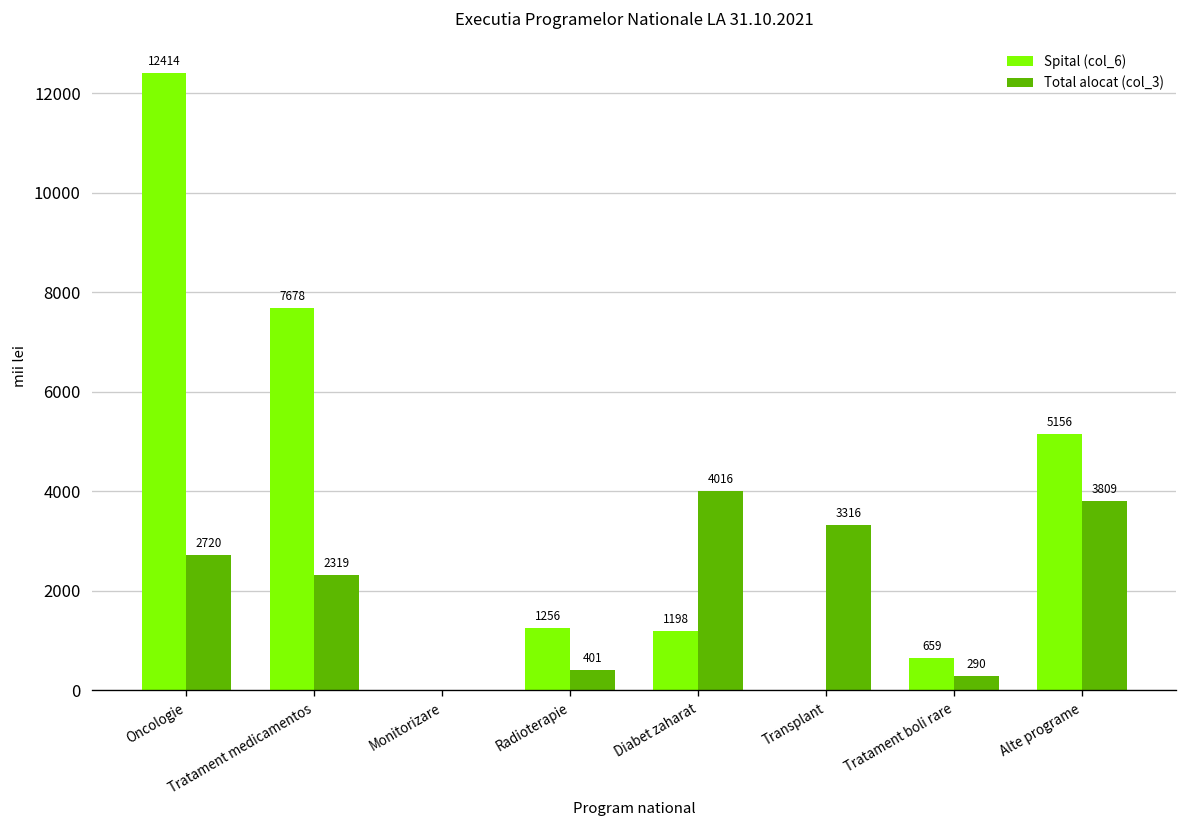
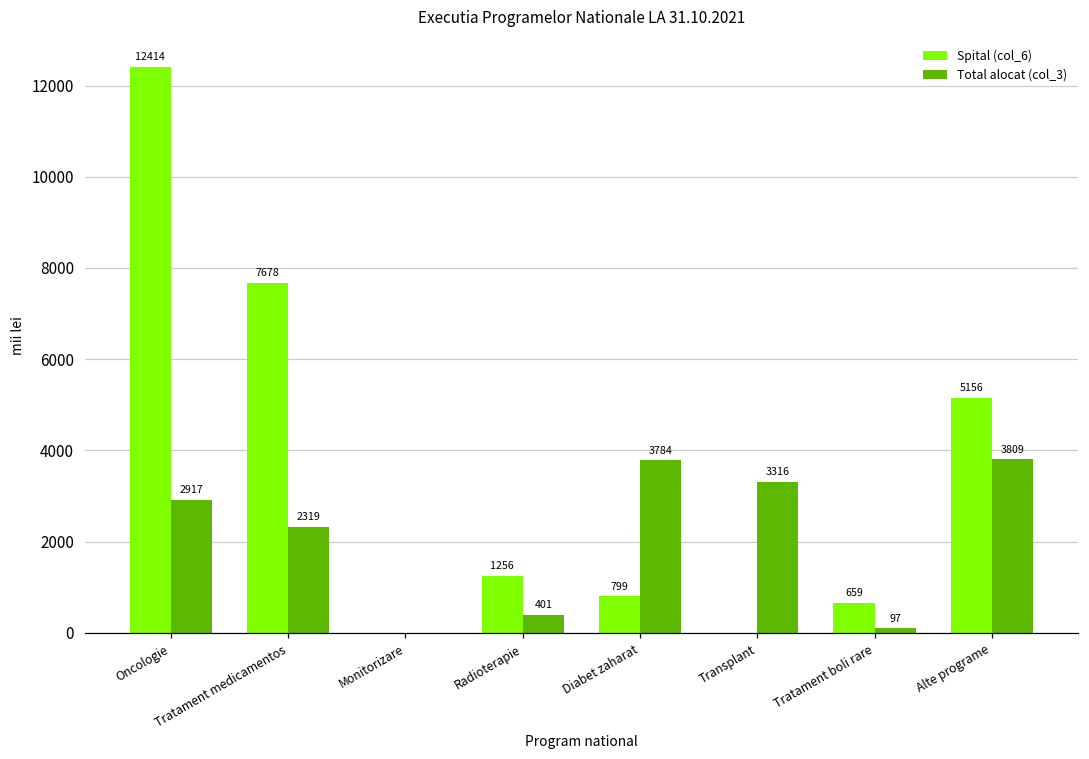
Total alocat (col_3), Oncologie: 2720 -> 2917
Spital (col_6), Diabet zaharat: 1198 -> 799
Total alocat (col_3), Diabet zaharat: 4016 -> 3784
Total alocat (col_3), Tratament boli rare: 290 -> 97
